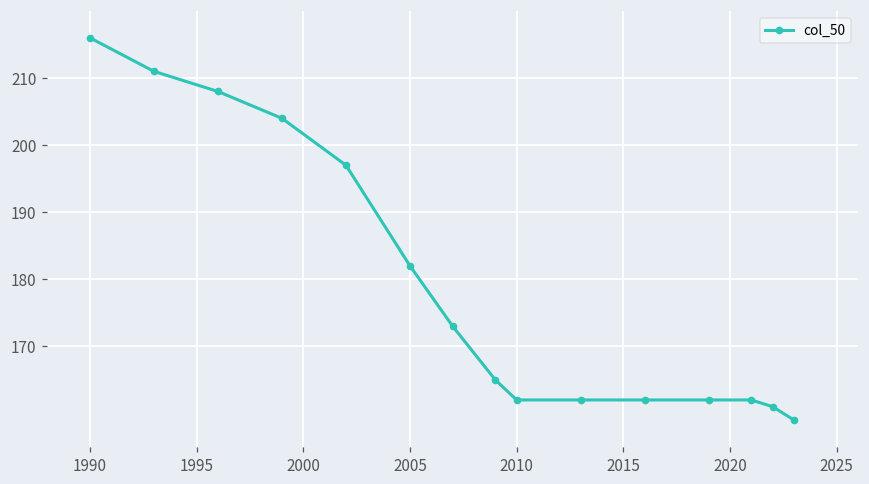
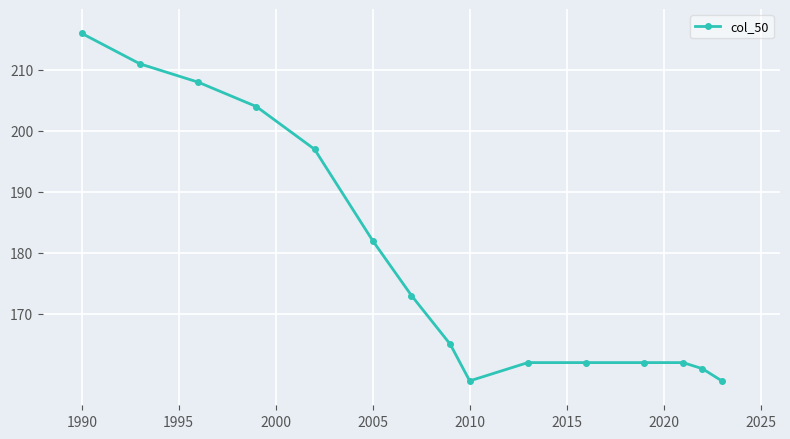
2010: 162 -> 159
